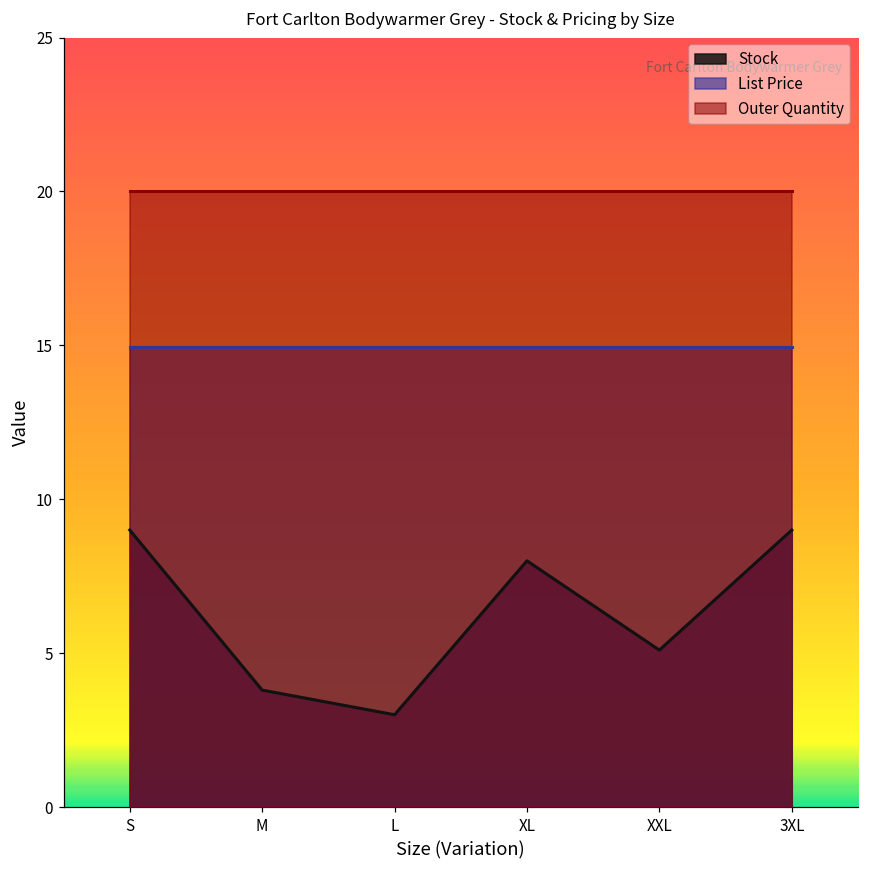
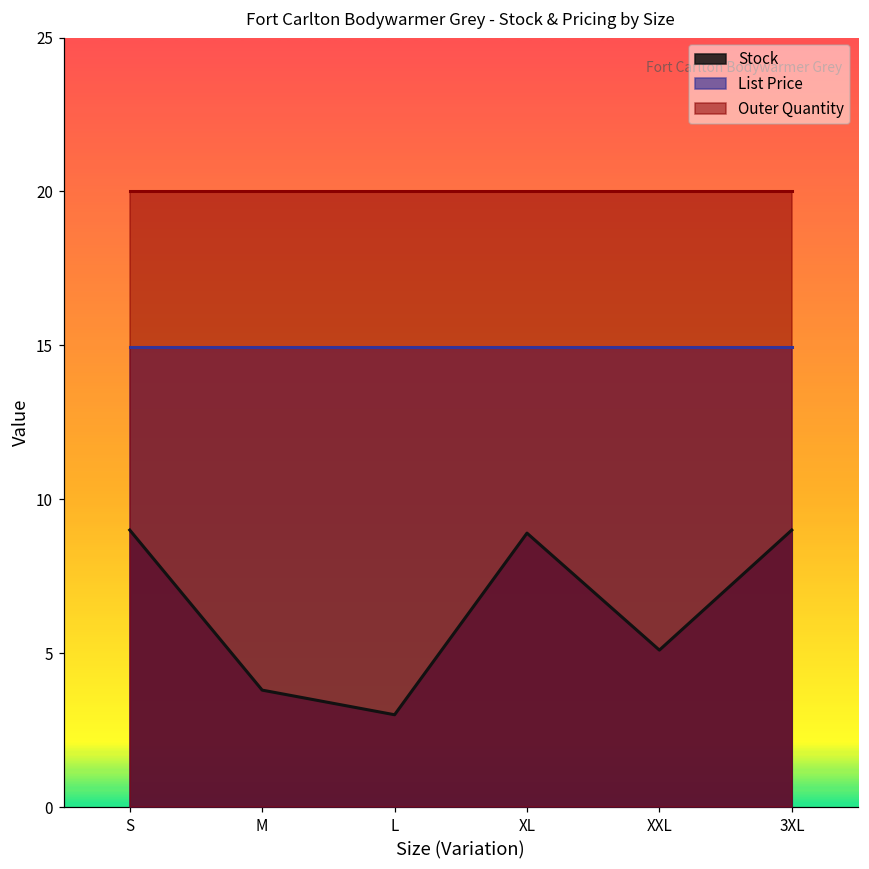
Stock, XL: 8.0 -> 8.9
